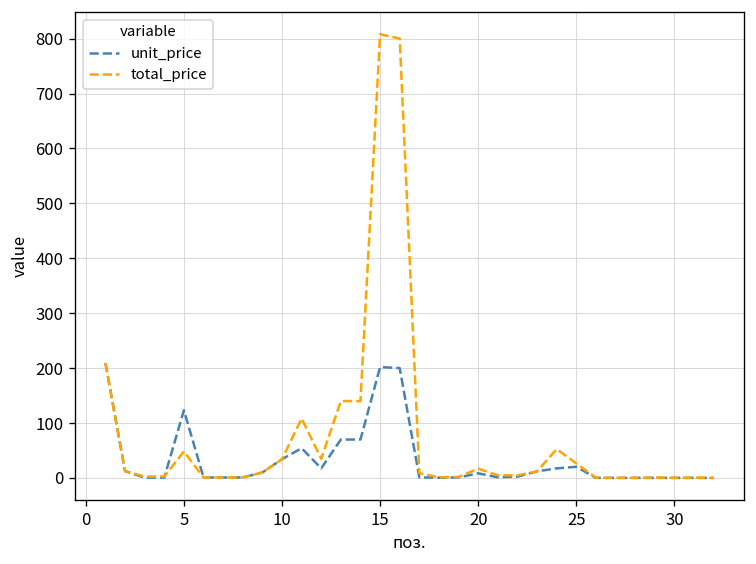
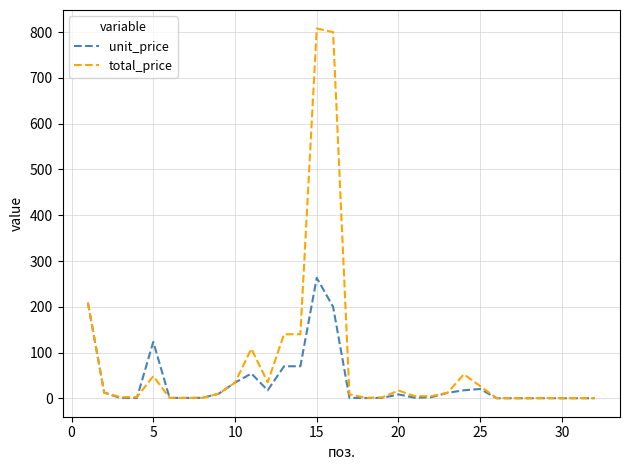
unit_price, 15: 200 -> 260
